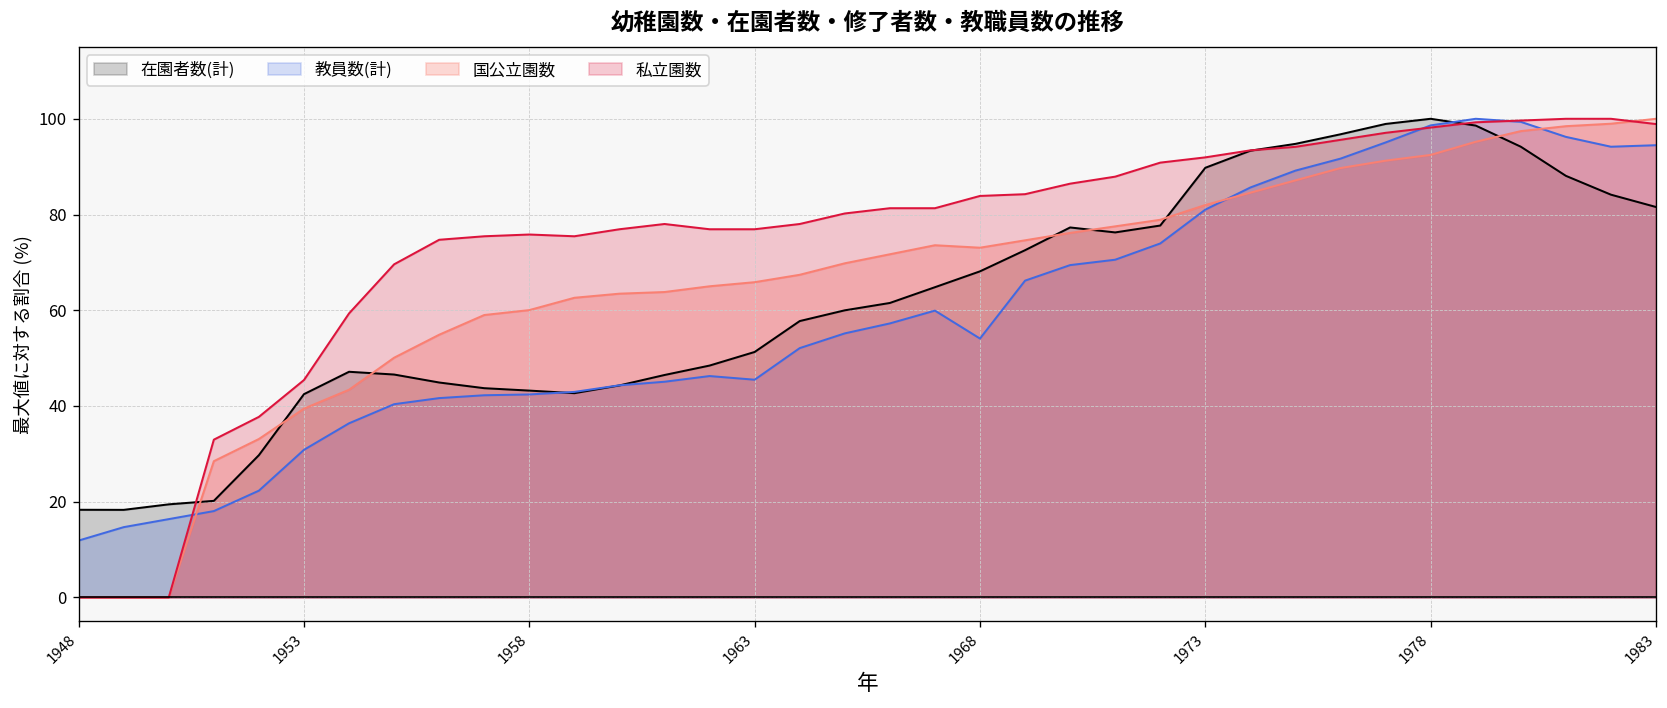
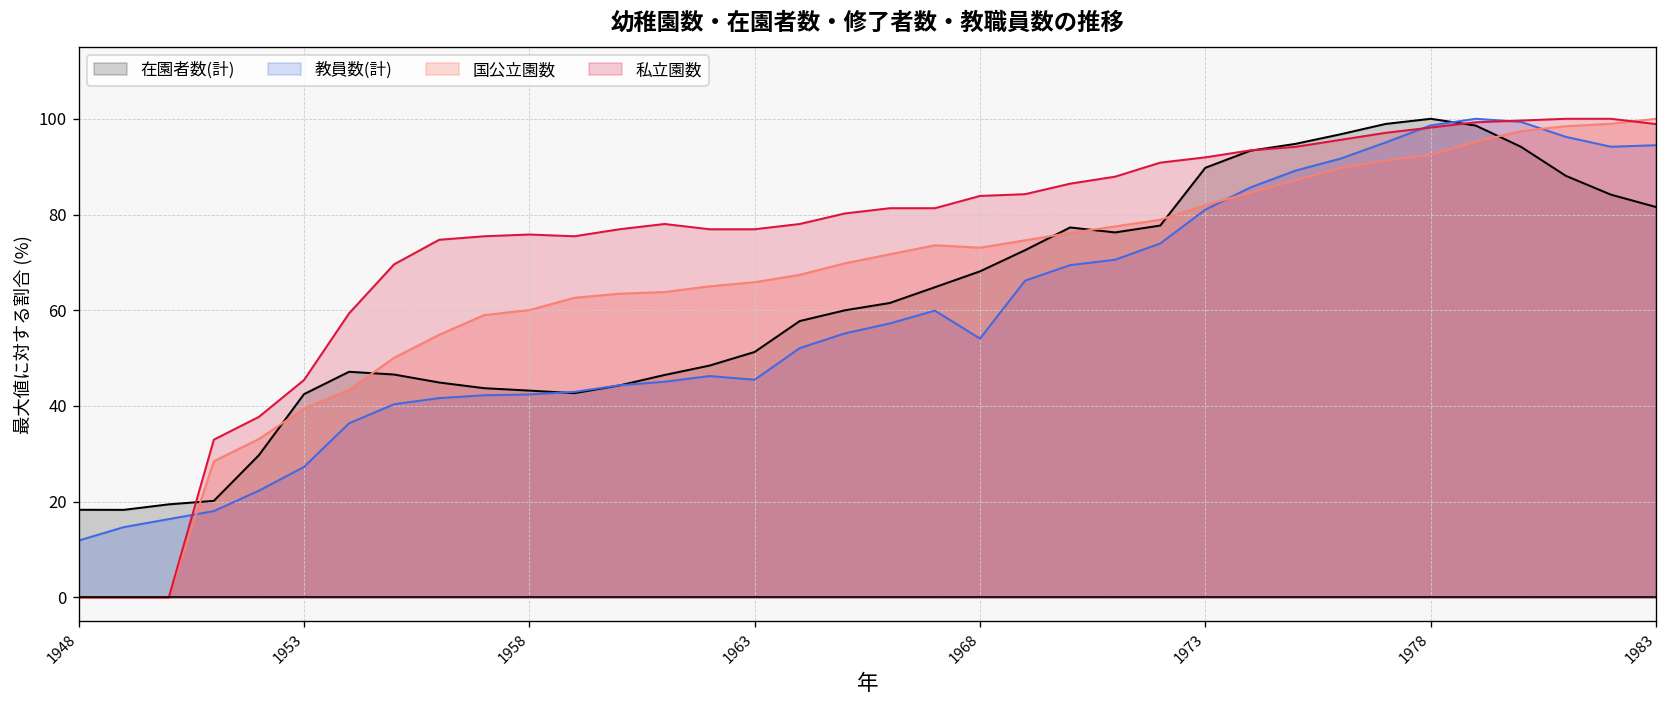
教員数(計), 1953: 31 -> 27
